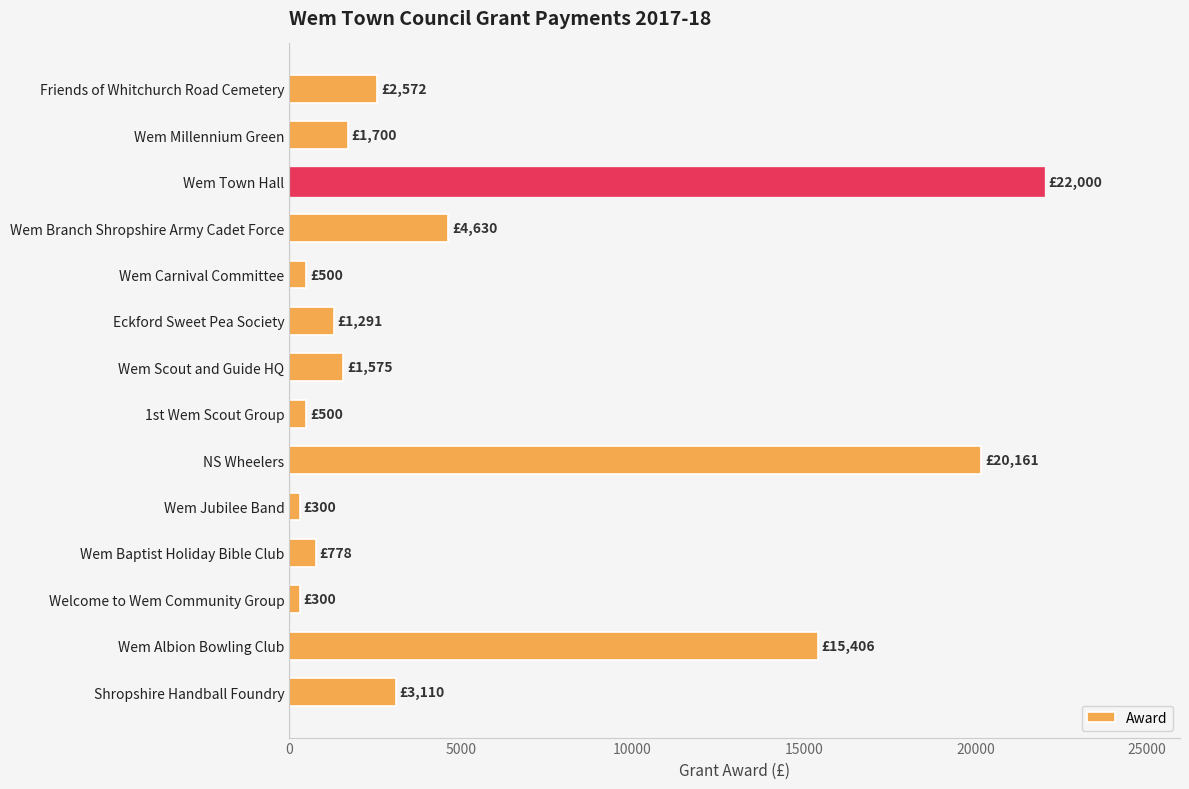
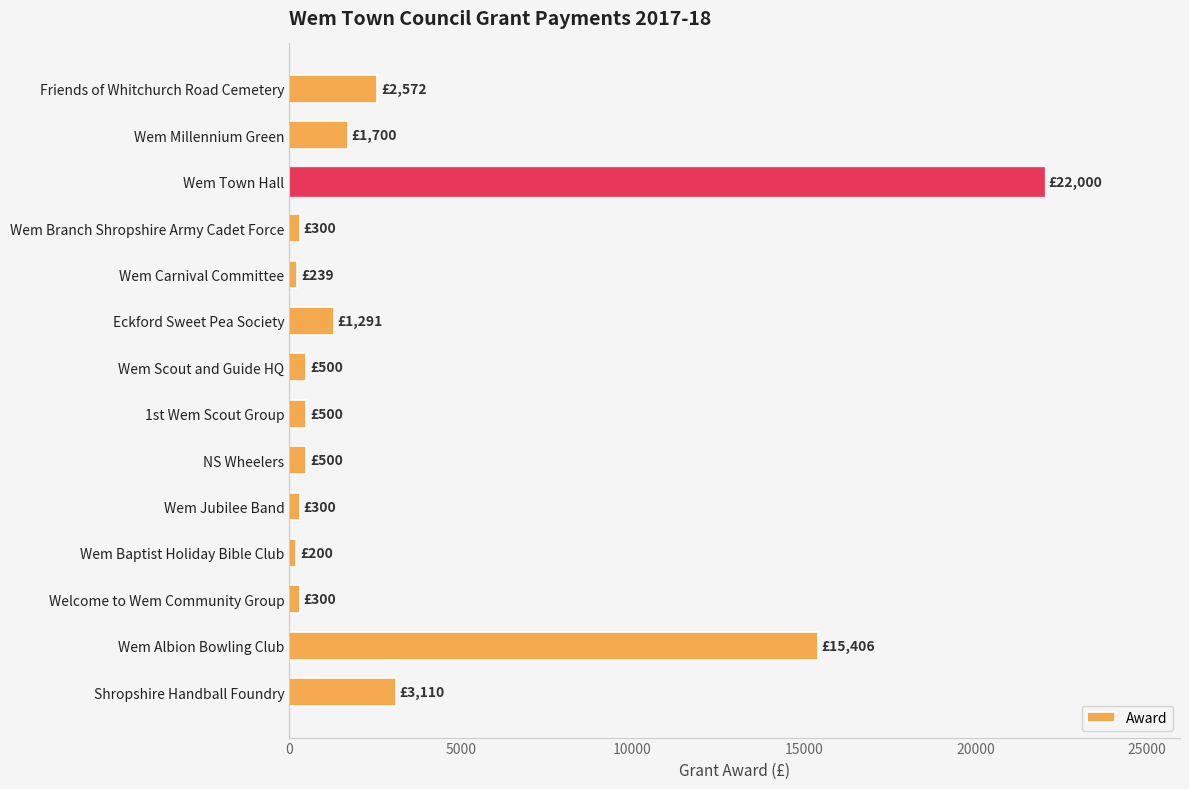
Wem Branch Shropshire Army Cadet Force: £4,630 -> £300
Wem Carnival Committee: £500 -> £239
Wem Scout and Guide HQ: £1,575 -> £500
NS Wheelers: £20,161 -> £500
Wem Baptist Holiday Bible Club: £778 -> £200
